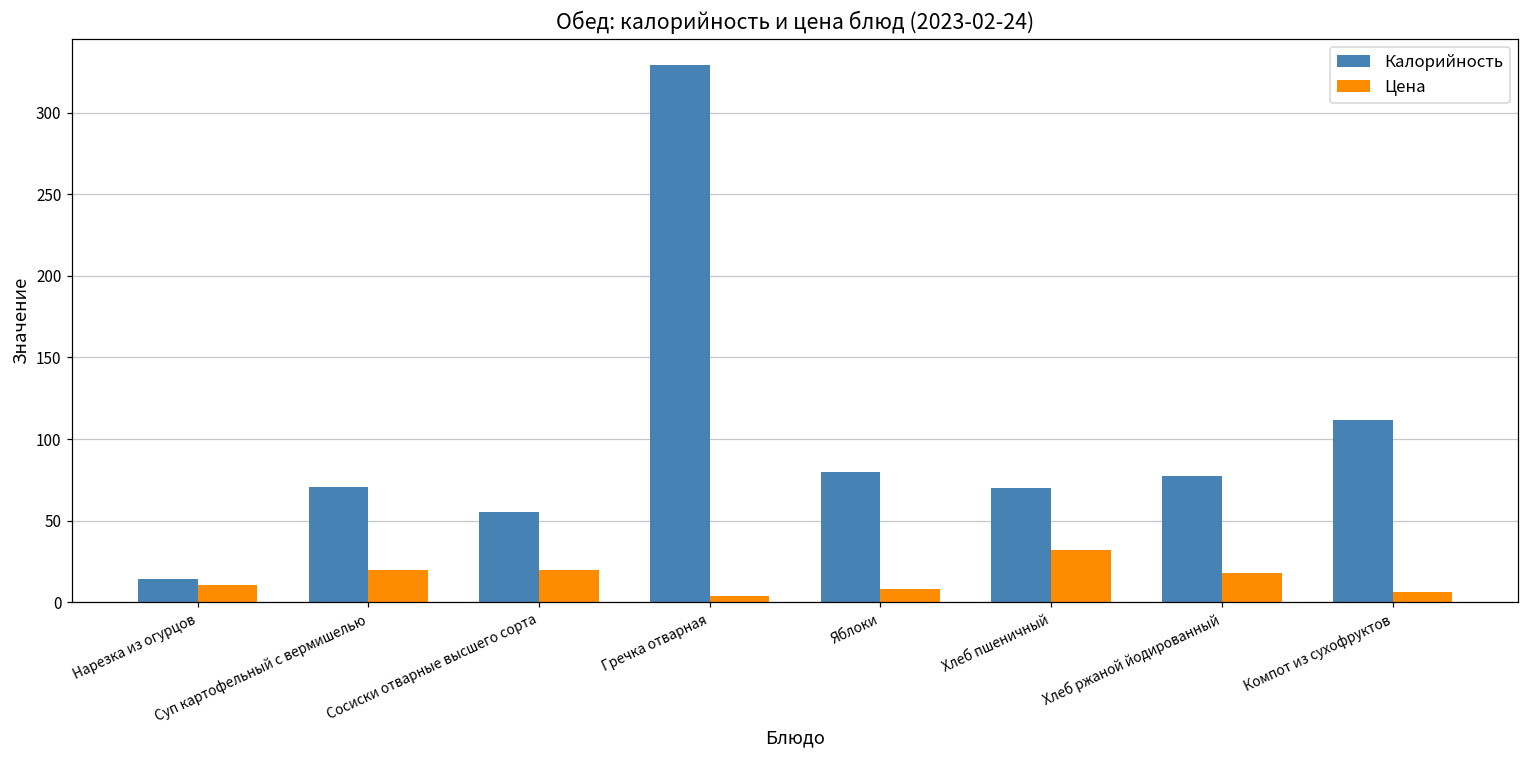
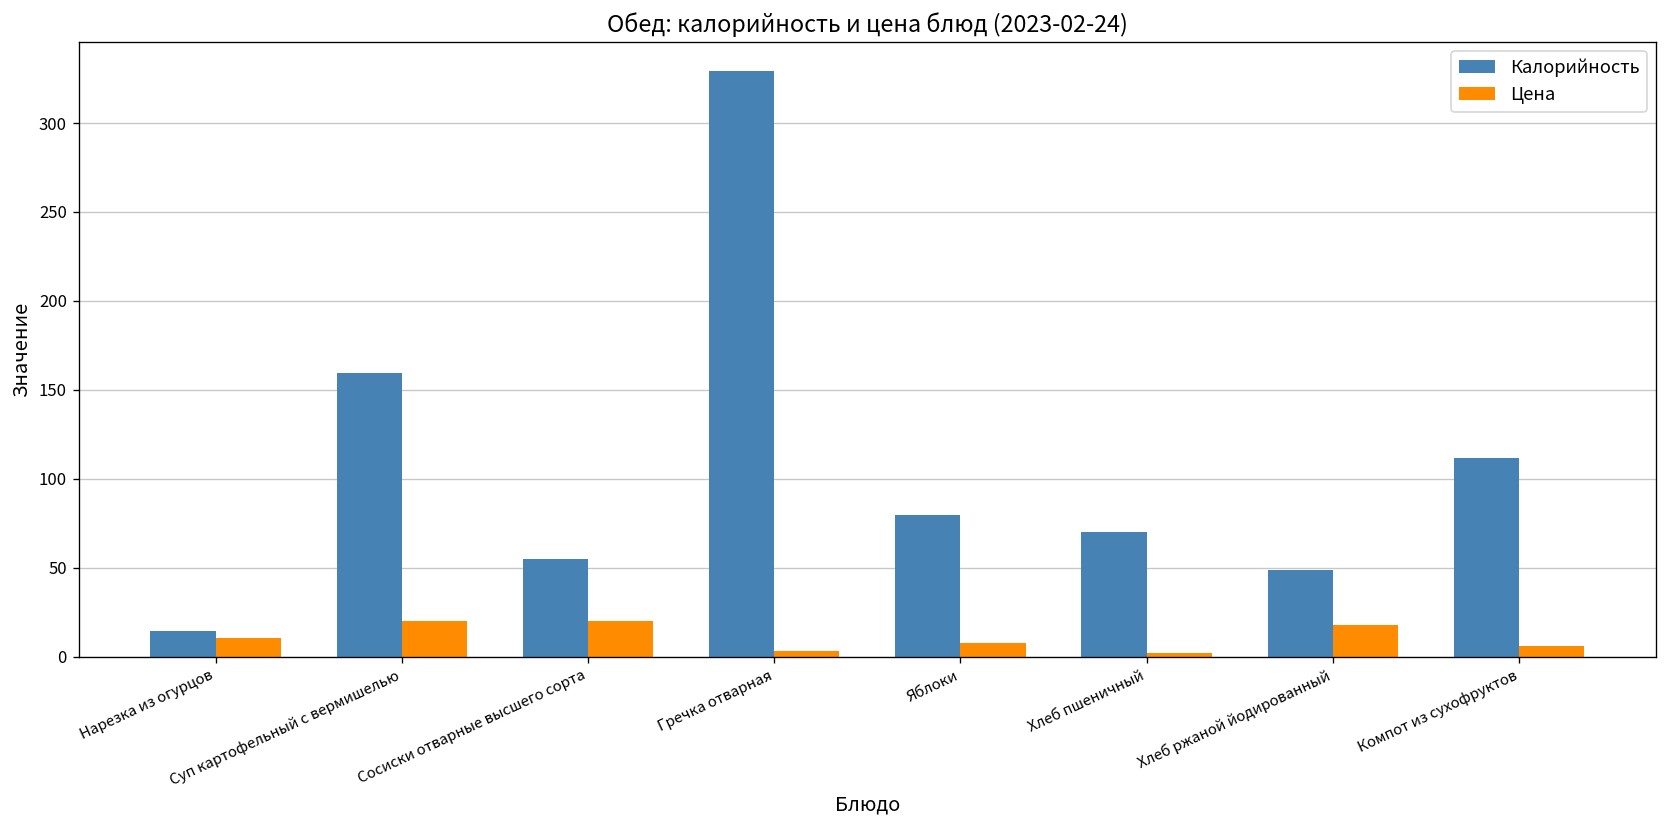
Калорийность, Суп картофельный с вермишелью: 71 -> 160
Цена, Хлеб пшеничный: 32 -> 2
Калорийность, Хлеб ржаной йодированный: 77 -> 49
